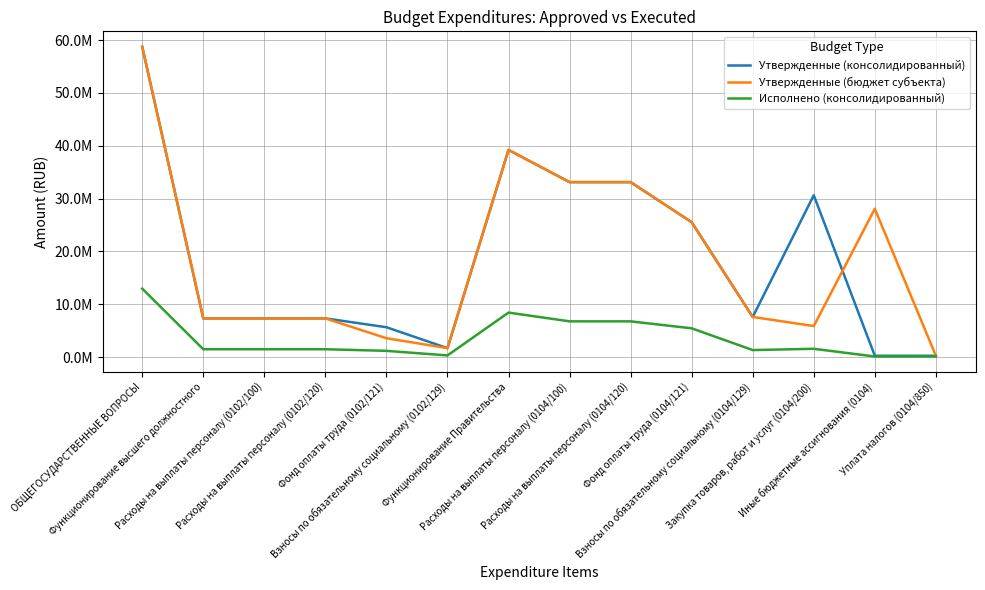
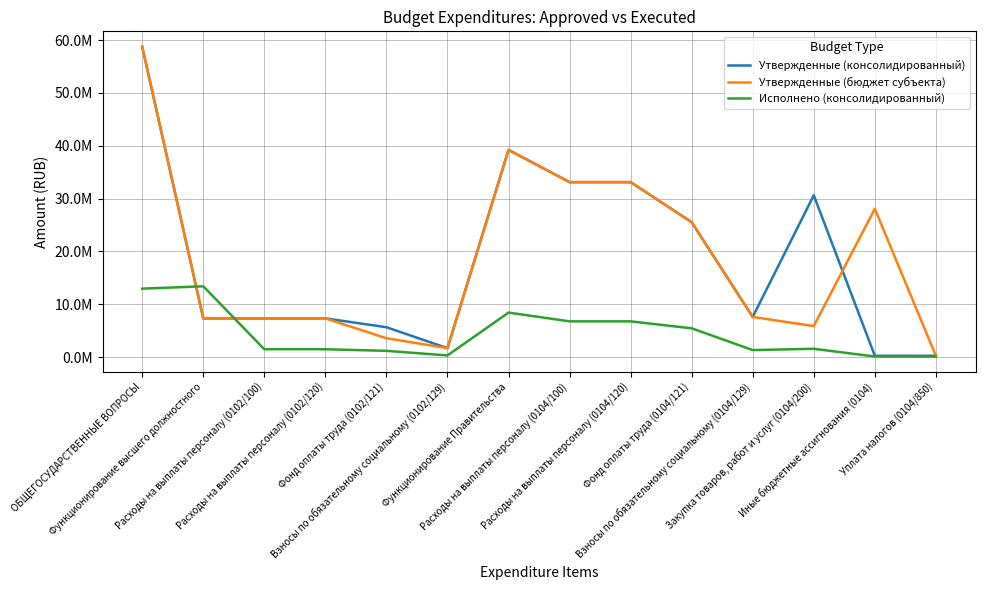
Исполнено (консолидированный), Функционирование высшего должностного: 1000000 -> 13000000
